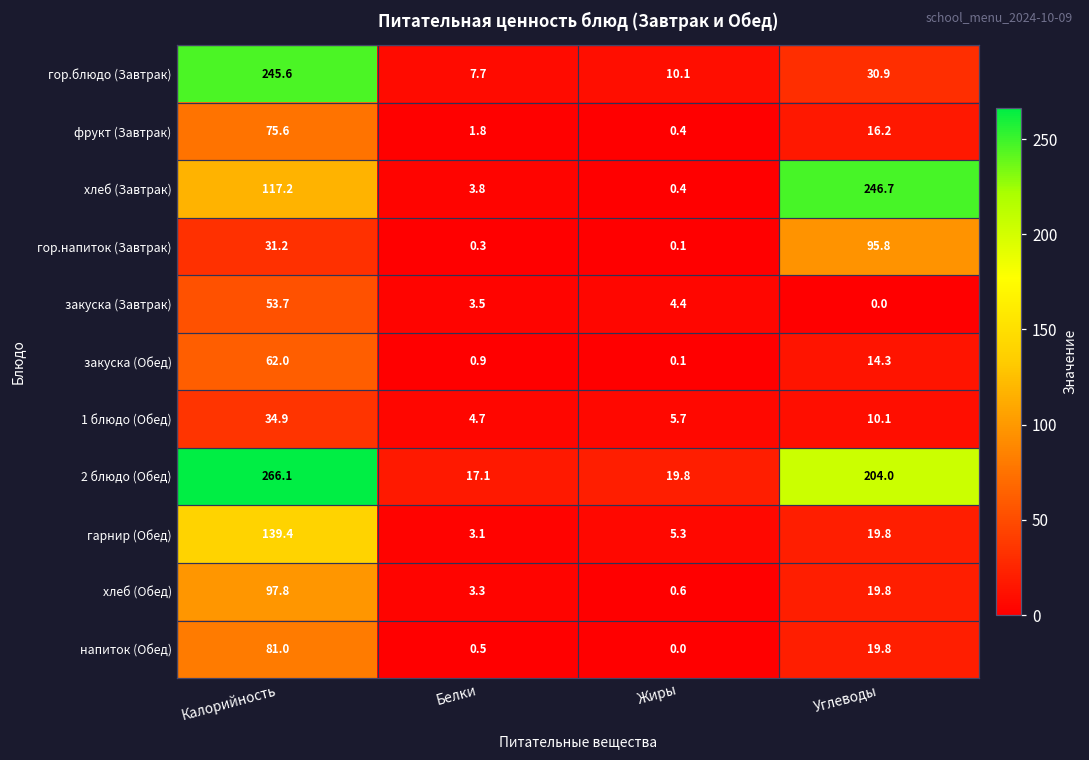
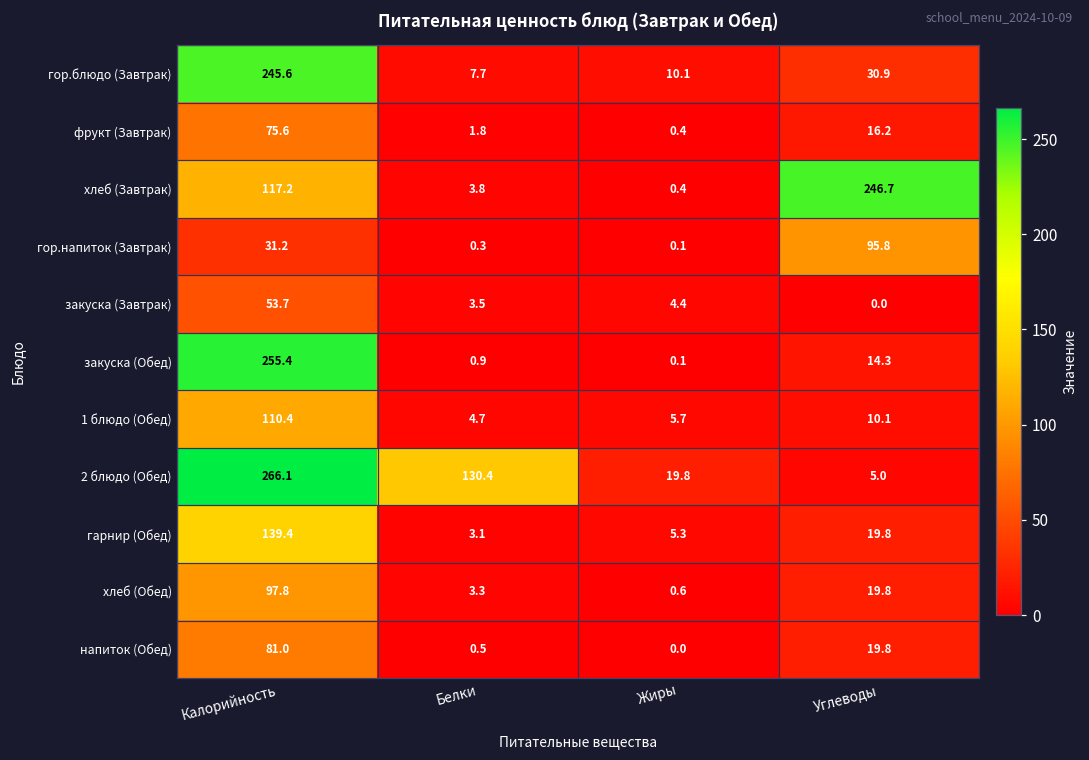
закуска (Обед), Калорийность: 62.0 -> 255.4
1 блюдо (Обед), Калорийность: 34.9 -> 110.4
2 блюдо (Обед), Белки: 17.1 -> 130.4
2 блюдо (Обед), Углеводы: 204.0 -> 5.0
